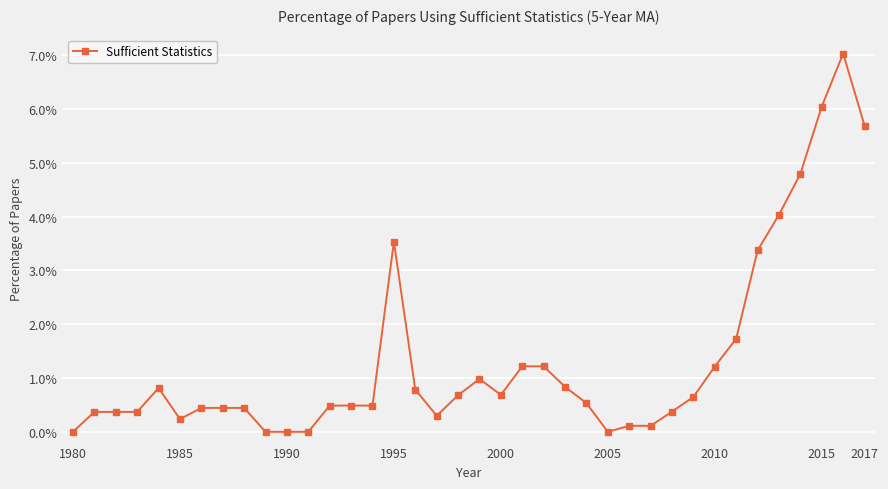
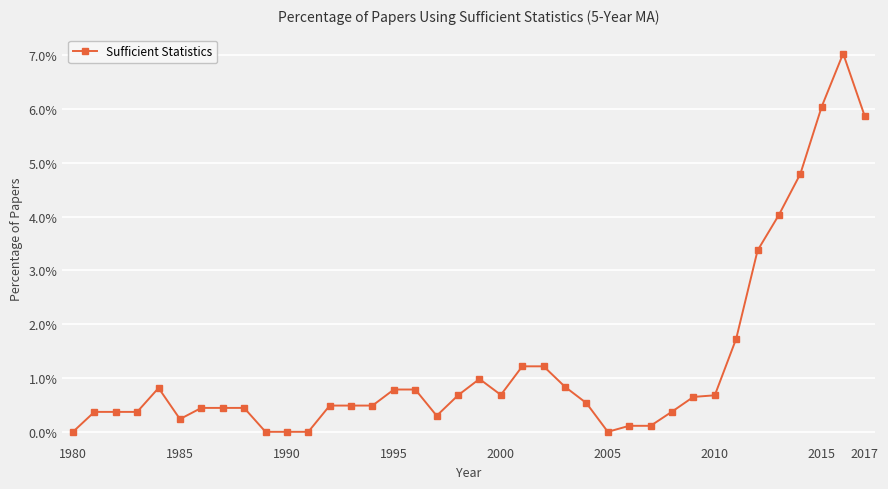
1995: 3.5% -> 0.8%
2010: 1.2% -> 0.7%
2017: 5.7% -> 5.9%
